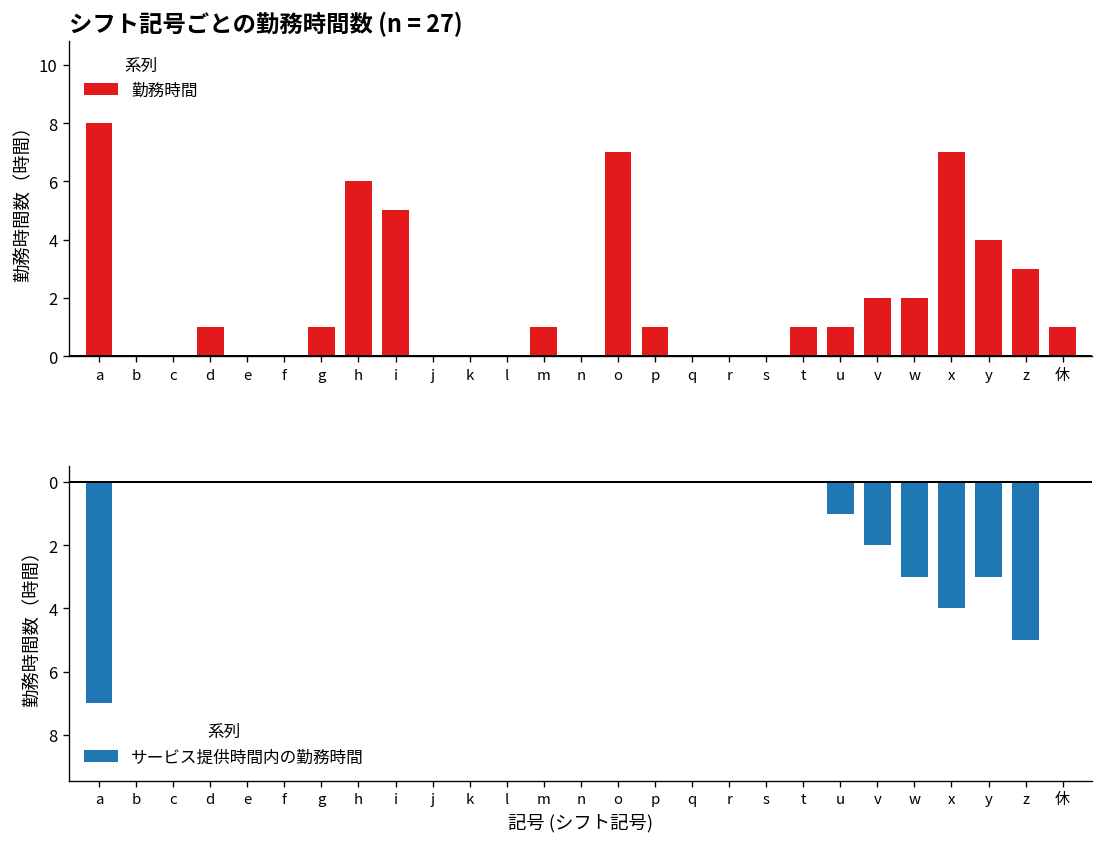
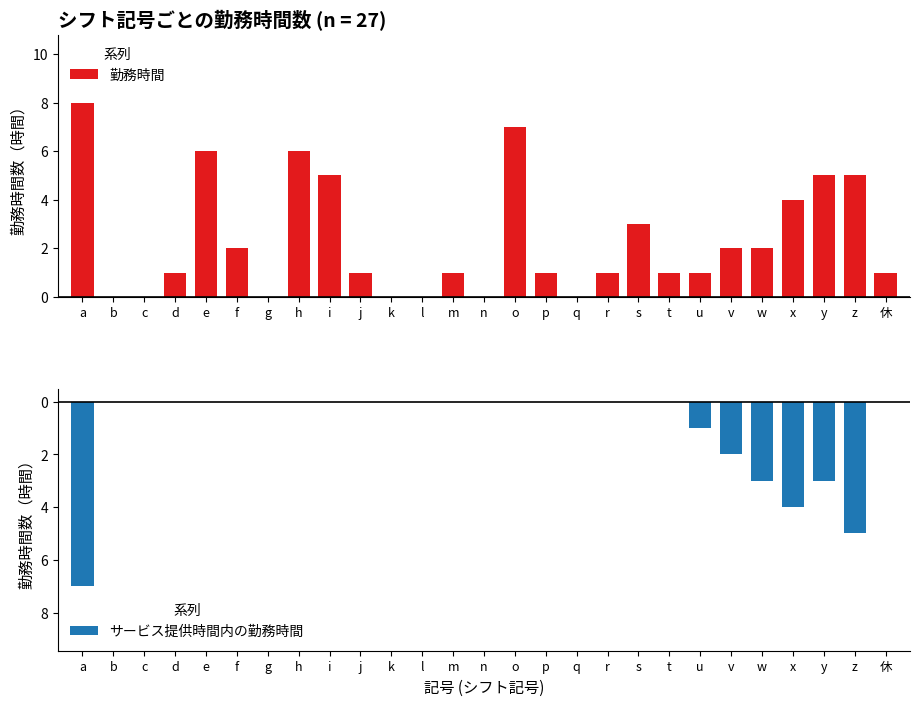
シフト記号ごとの勤務時間数 (n = 27), e: 0 -> 6
シフト記号ごとの勤務時間数 (n = 27), f: 0 -> 2
シフト記号ごとの勤務時間数 (n = 27), g: 1 -> 0
シフト記号ごとの勤務時間数 (n = 27), j: 0 -> 1
シフト記号ごとの勤務時間数 (n = 27), r: 0 -> 1
シフト記号ごとの勤務時間数 (n = 27), s: 0 -> 3
シフト記号ごとの勤務時間数 (n = 27), x: 7 -> 4
シフト記号ごとの勤務時間数 (n = 27), y: 4 -> 5
シフト記号ごとの勤務時間数 (n = 27), z: 3 -> 5
